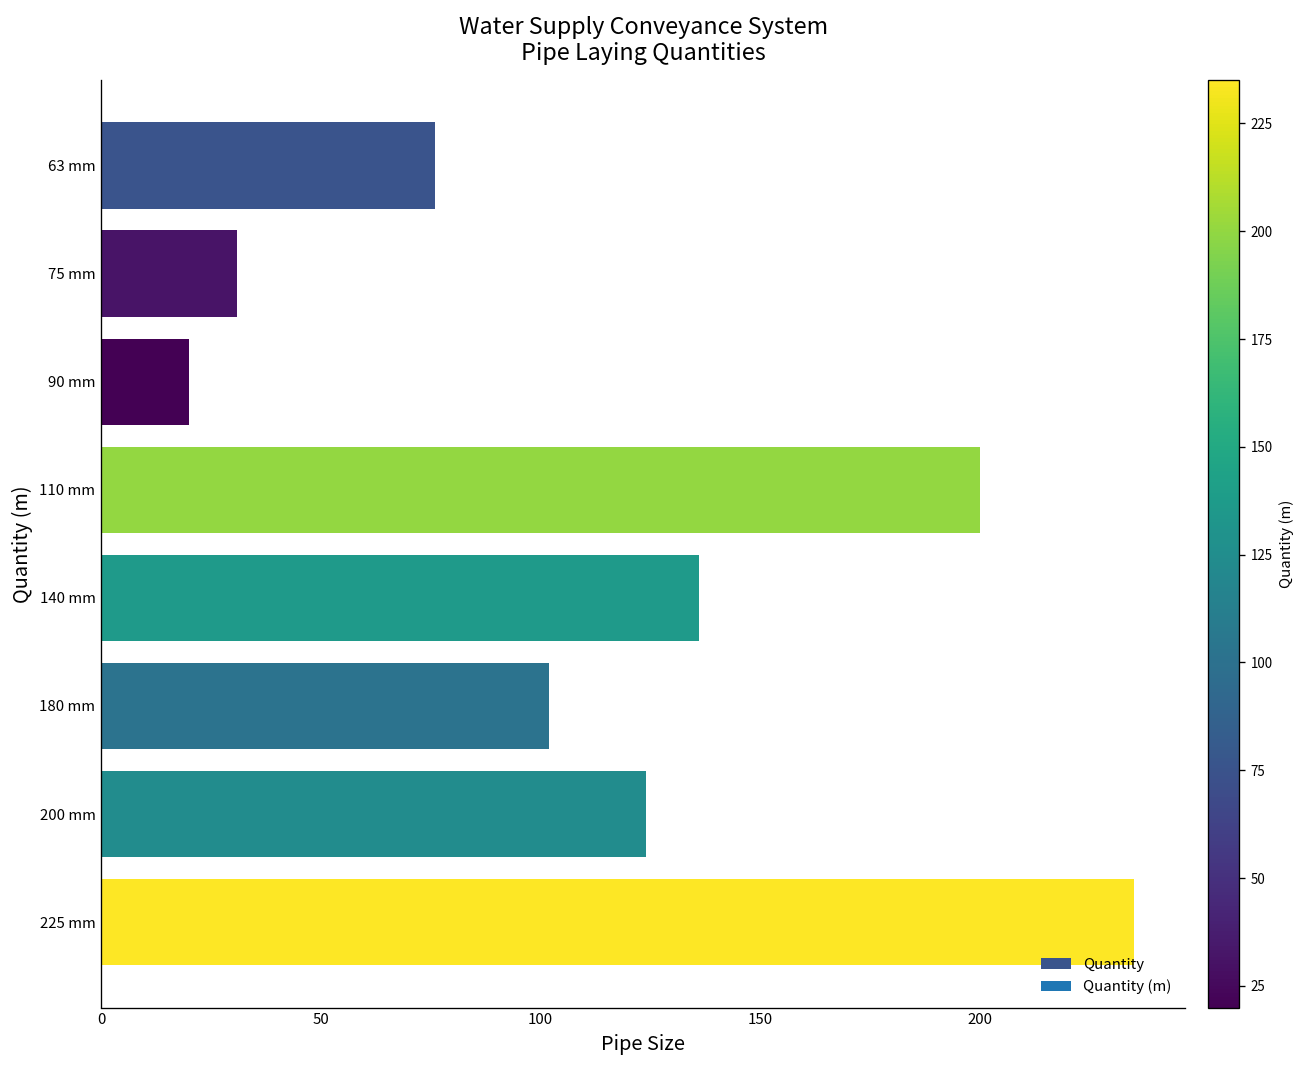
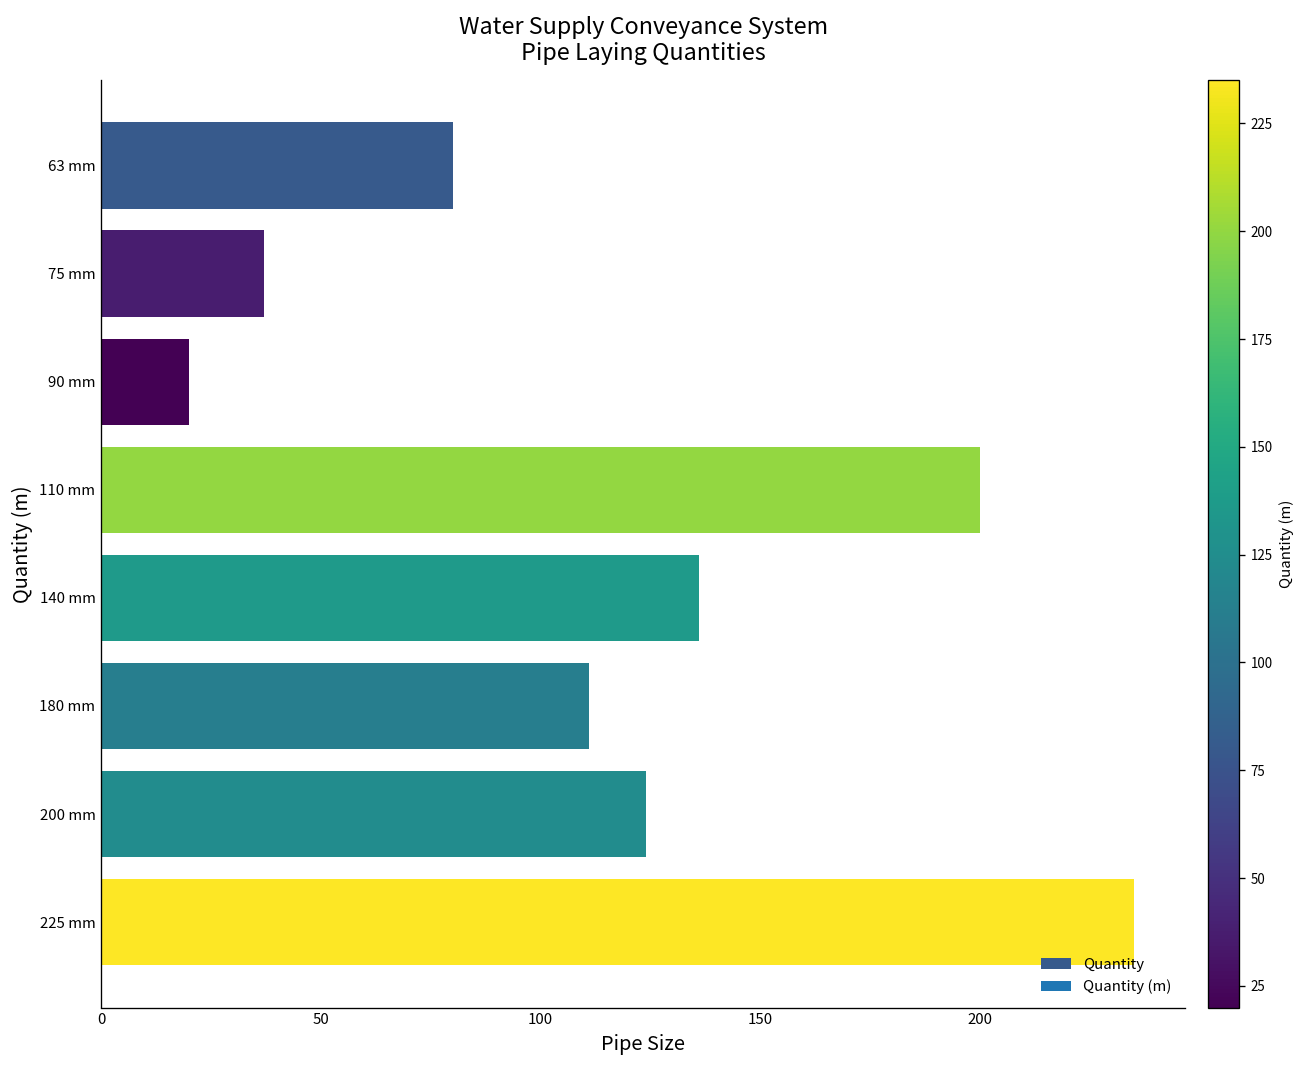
63 mm: 76 -> 80
75 mm: 31 -> 37
180 mm: 102 -> 111
